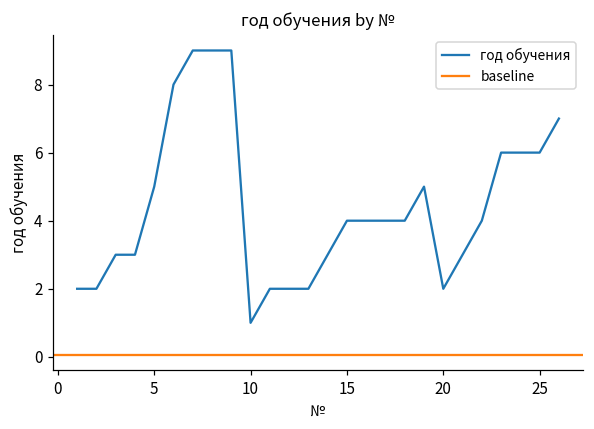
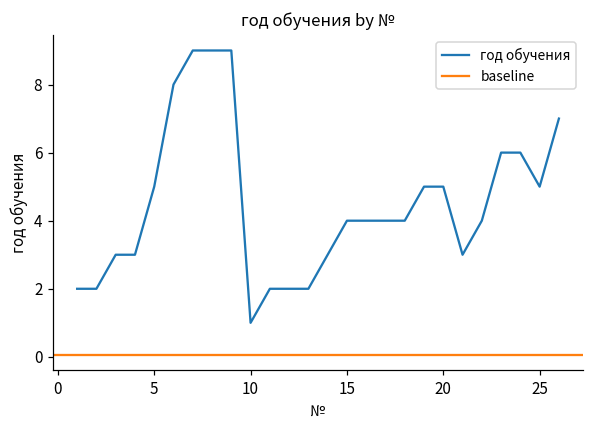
20: 2 -> 5
25: 6 -> 5
